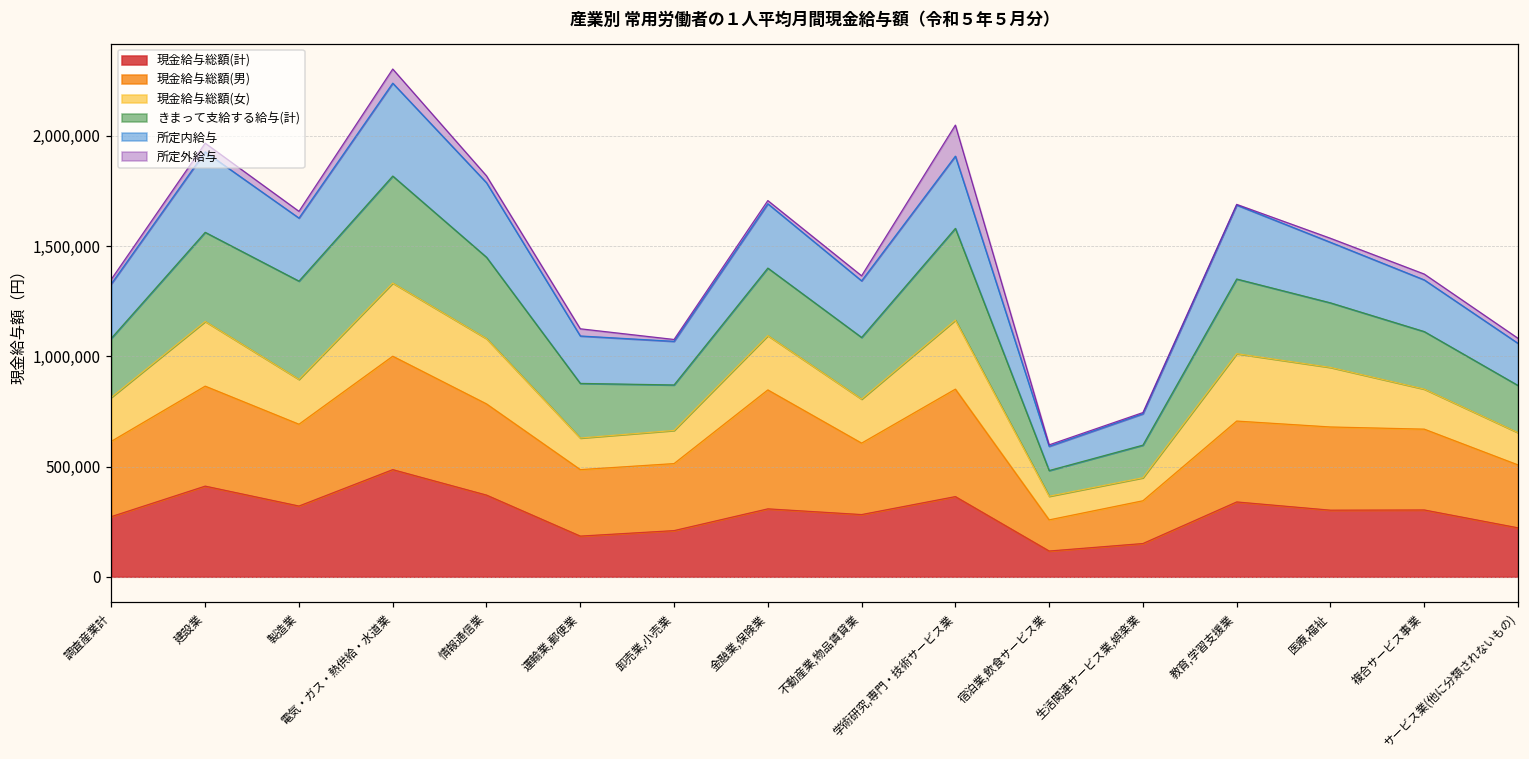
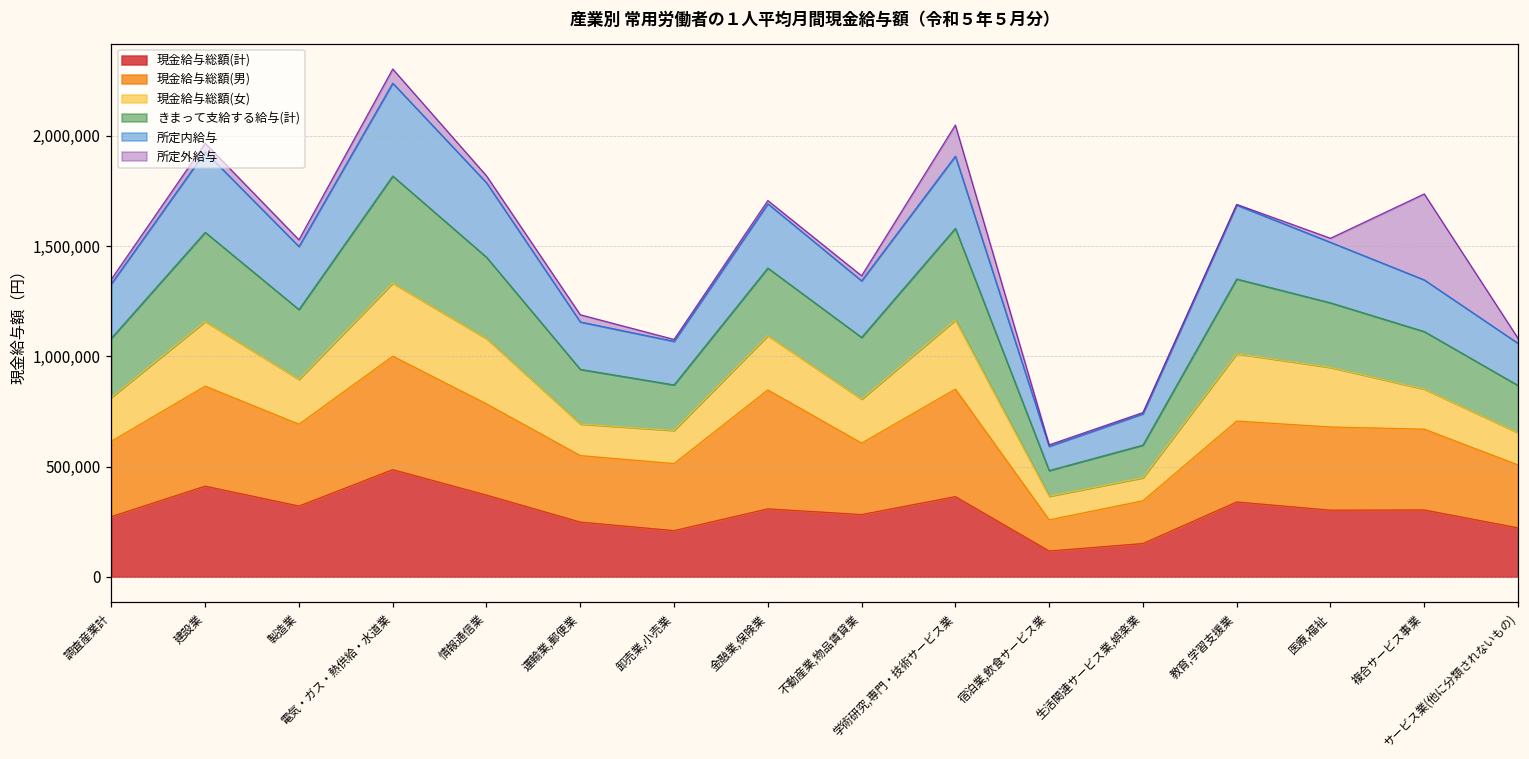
きまって支給する給与(計), 製造業: 450,000 -> 320,000
現金給与総額(計), 運輸業,郵便業: 180,000 -> 250,000
所定外給与, 複合サービス事業: 30,000 -> 390,000
